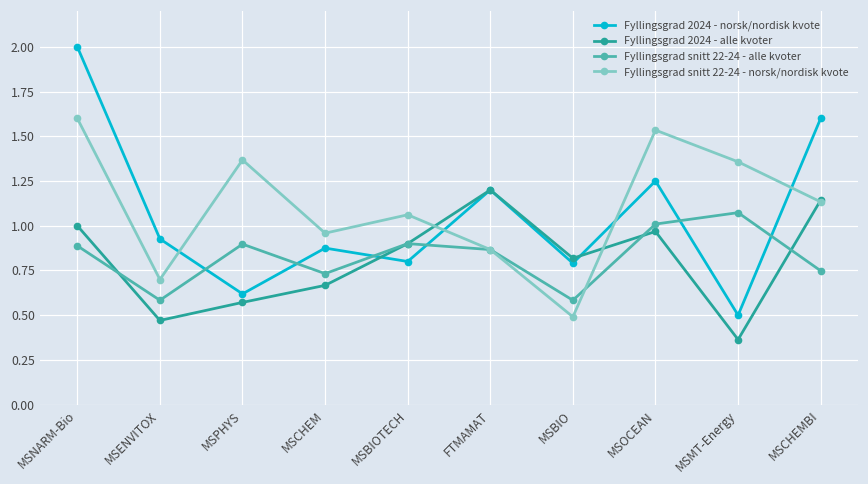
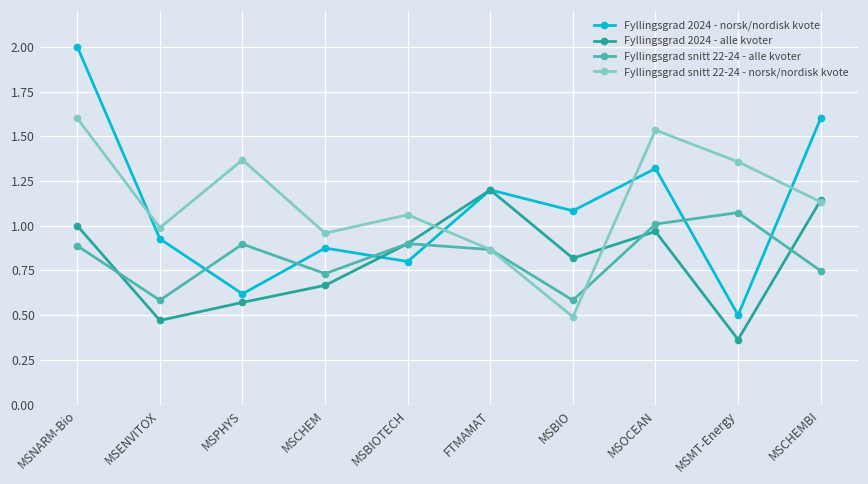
Fyllingsgrad snitt 22-24 - norsk/nordisk kvote, MSENVITOX: 0.70 -> 0.99
Fyllingsgrad 2024 - norsk/nordisk kvote, MSBIO: 0.79 -> 1.08
Fyllingsgrad 2024 - norsk/nordisk kvote, MSOCEAN: 1.25 -> 1.32
